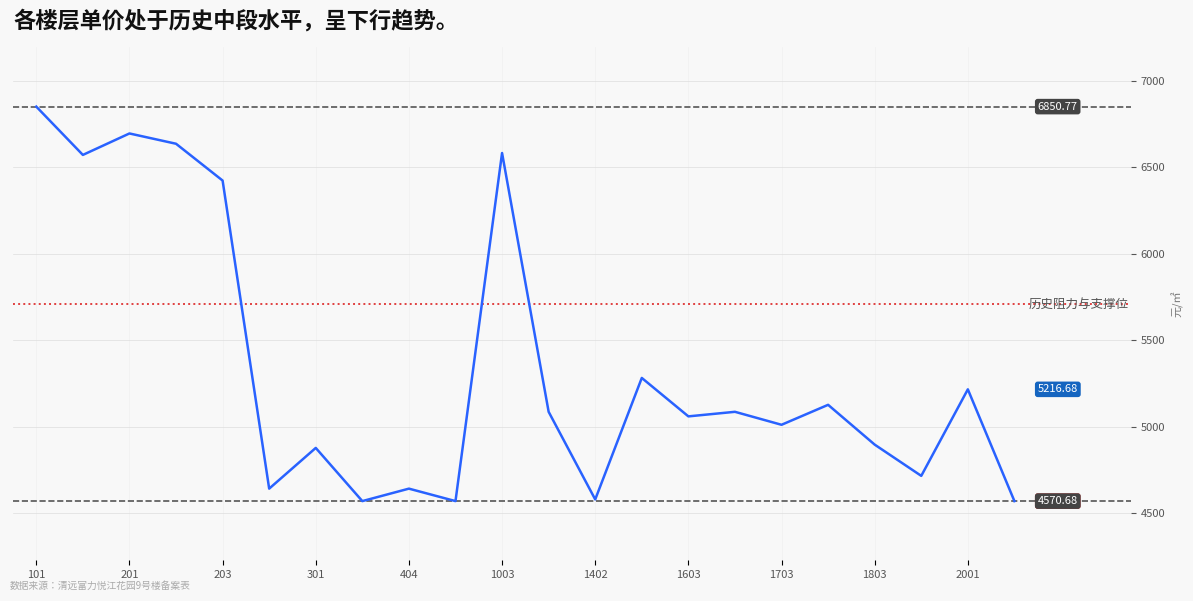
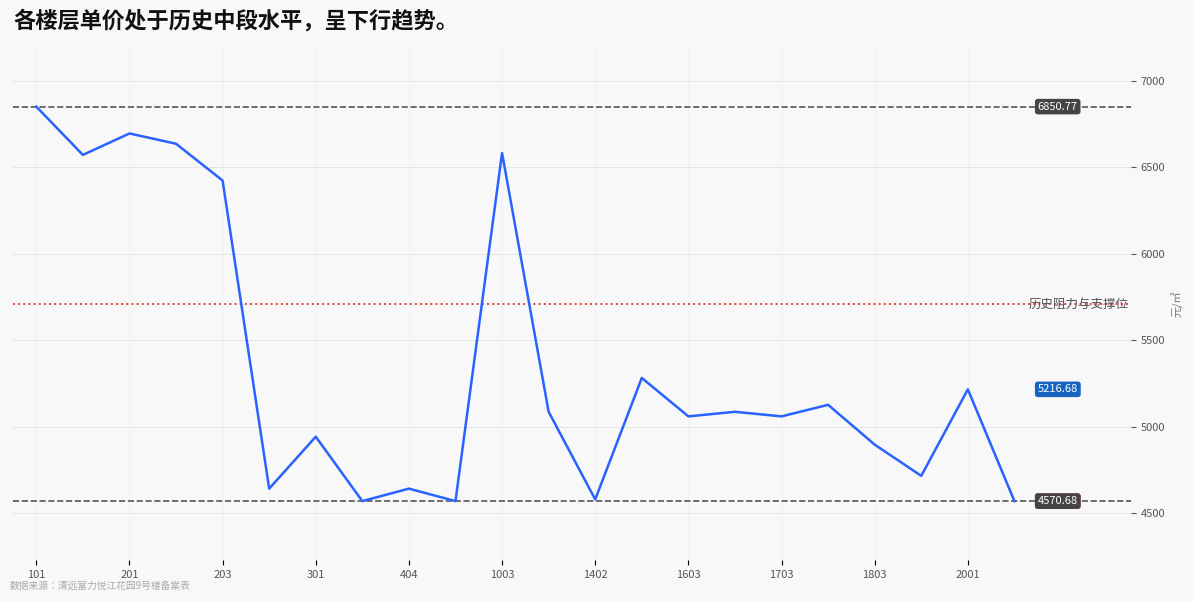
301: 4880 -> 4940
1703: 5010 -> 5060
